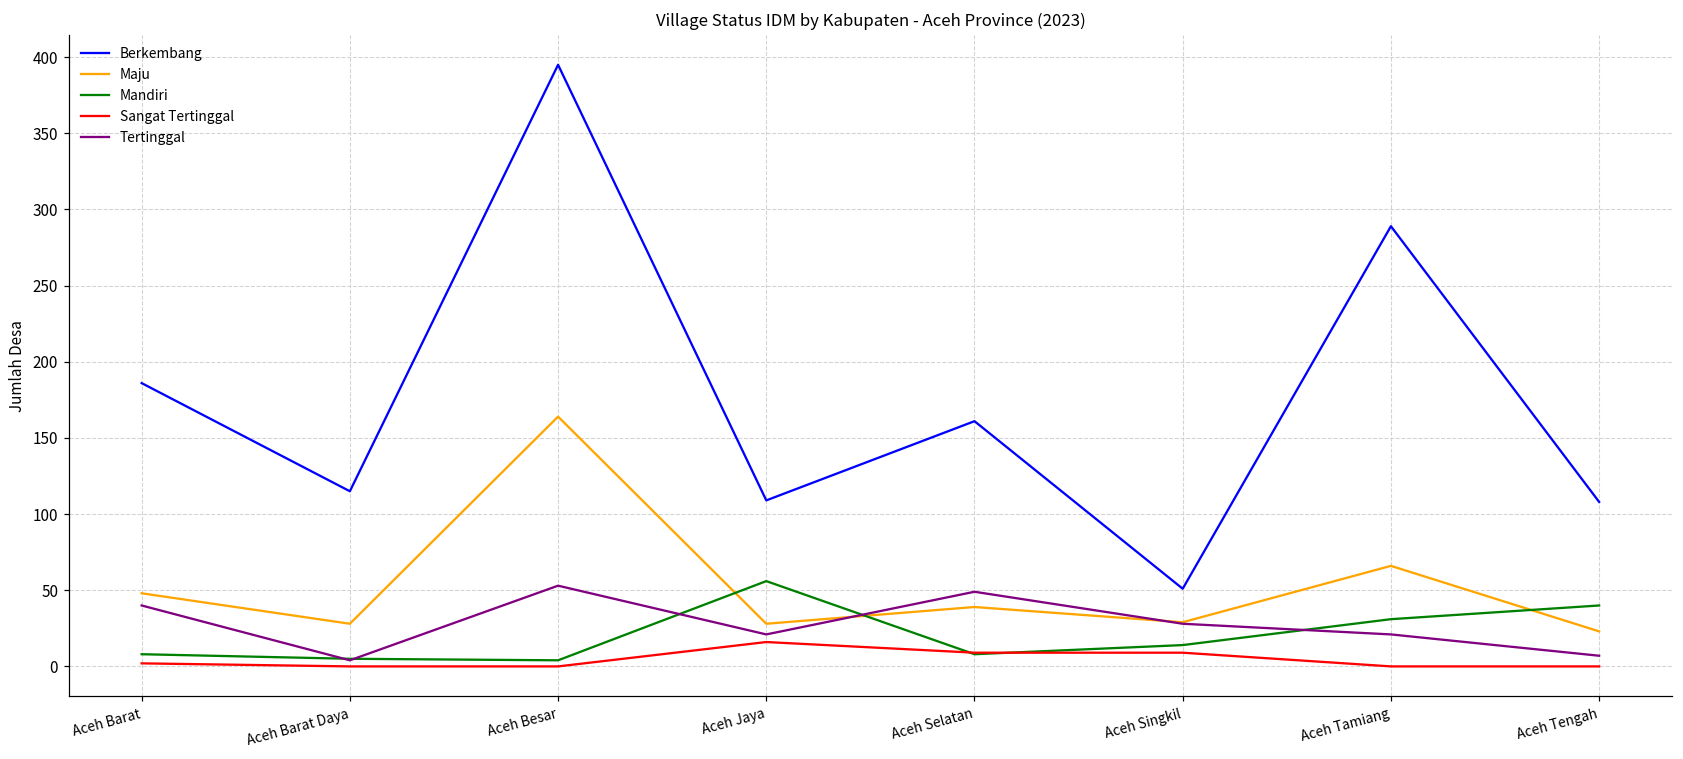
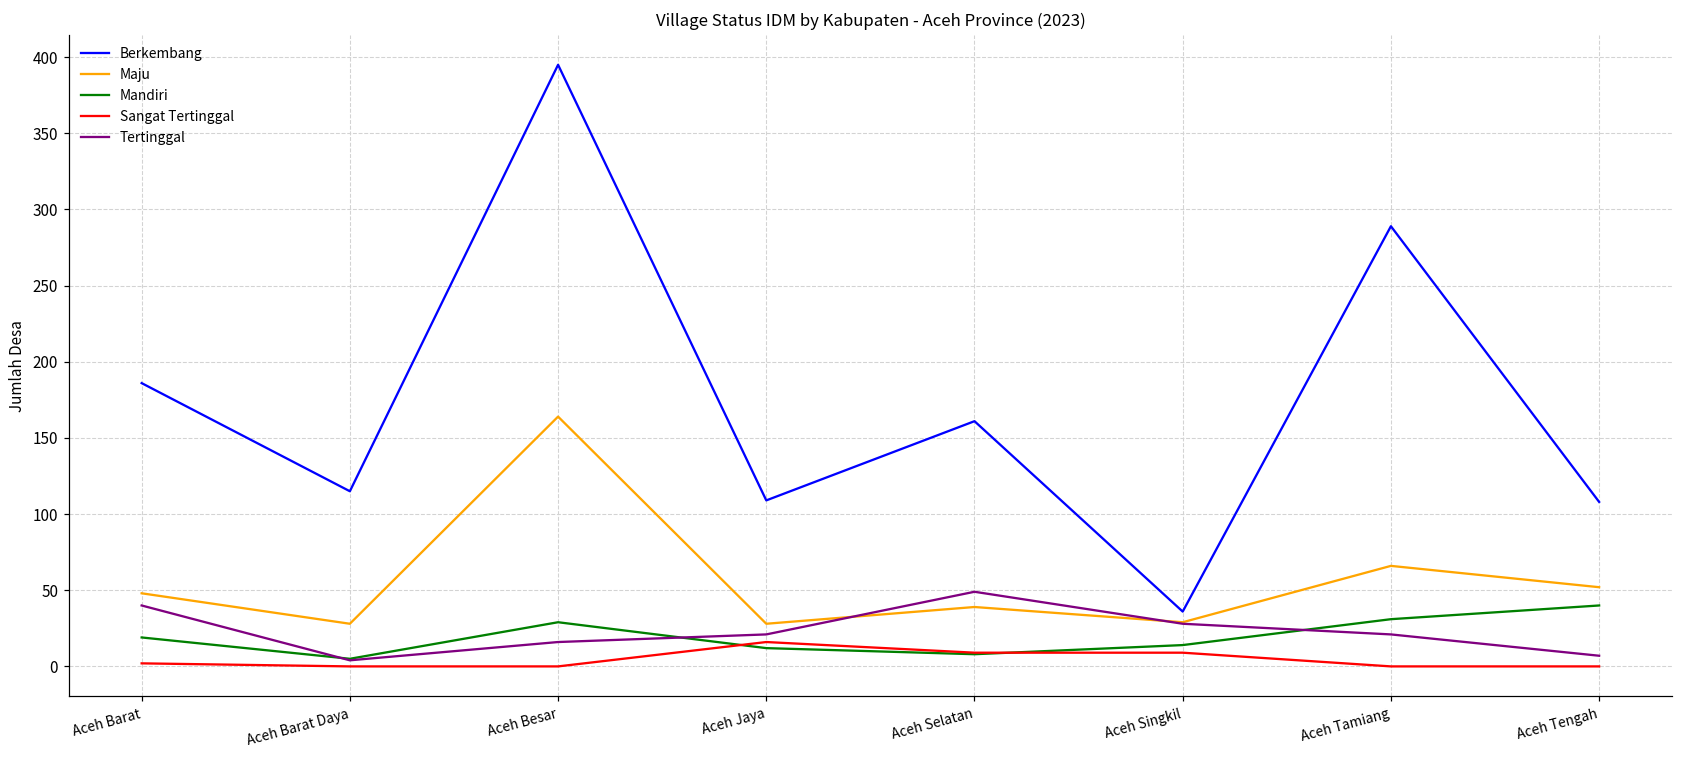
Mandiri, Aceh Barat: 8 -> 19
Mandiri, Aceh Besar: 4 -> 29
Tertinggal, Aceh Besar: 53 -> 16
Mandiri, Aceh Jaya: 56 -> 12
Berkembang, Aceh Singkil: 51 -> 36
Maju, Aceh Tengah: 23 -> 52
